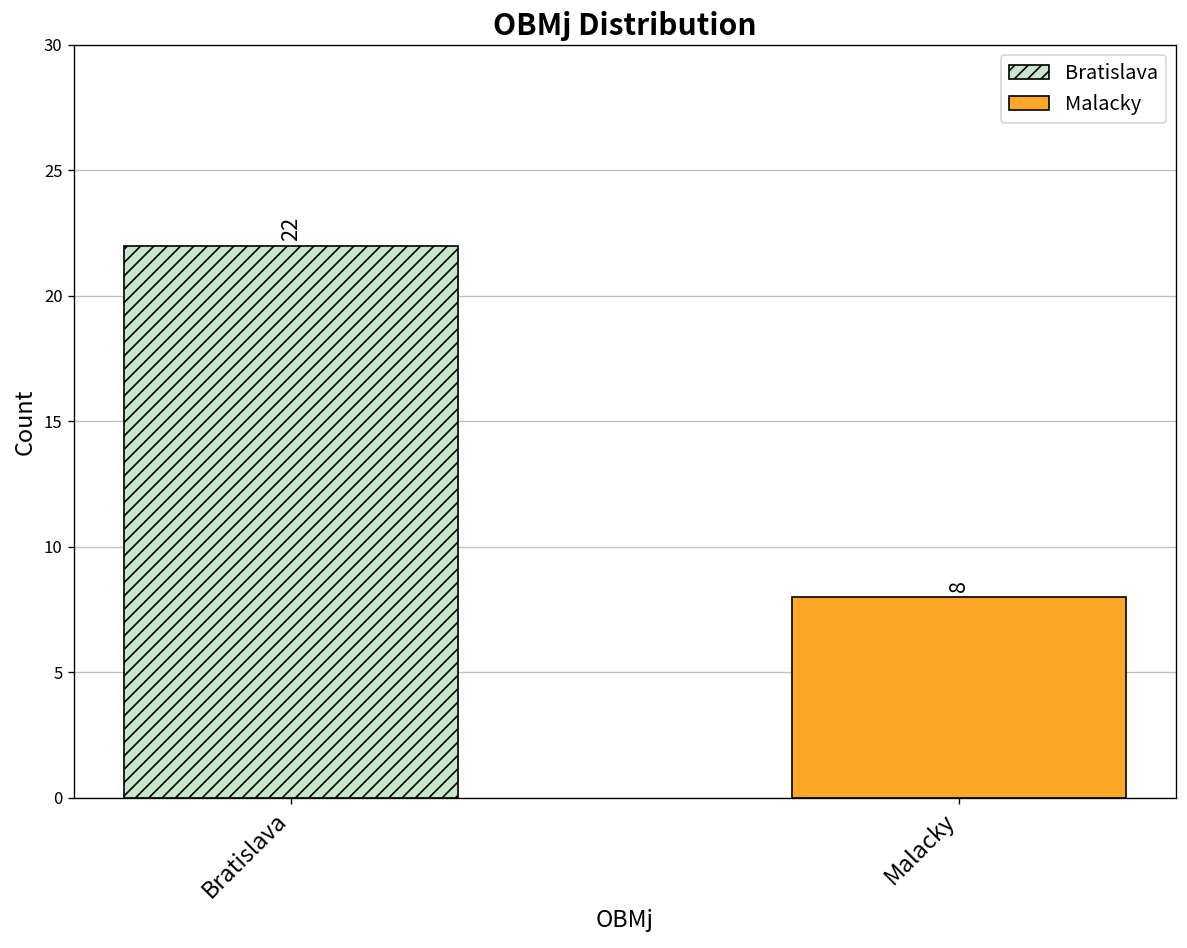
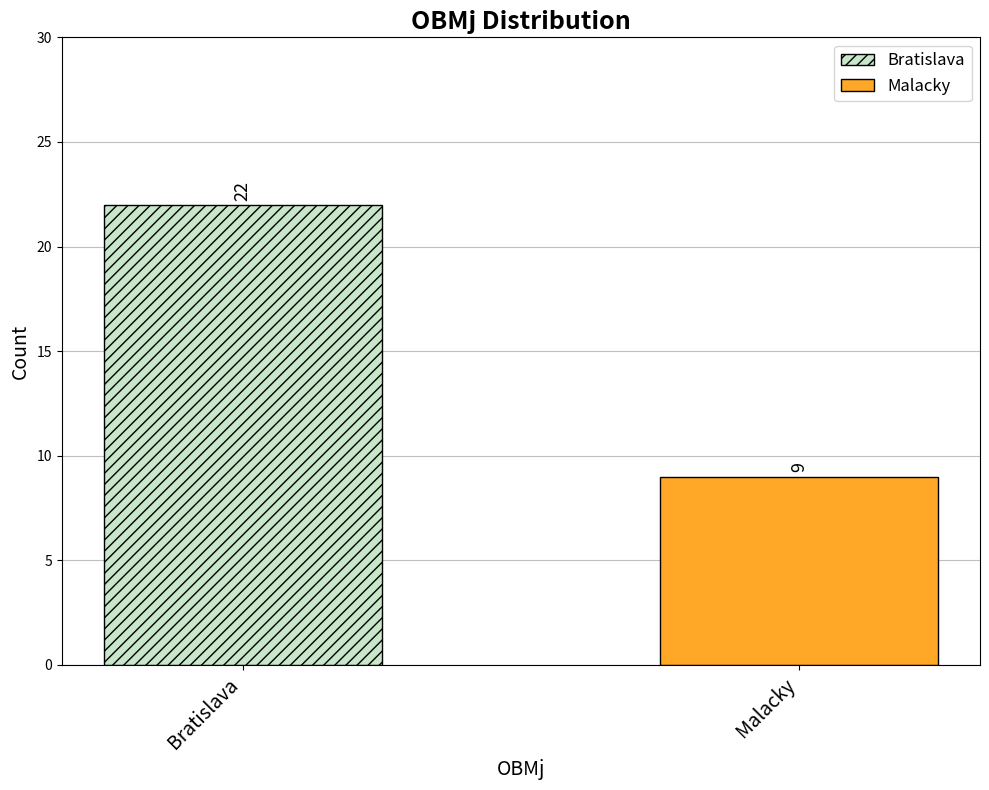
Malacky: 8 -> 9
